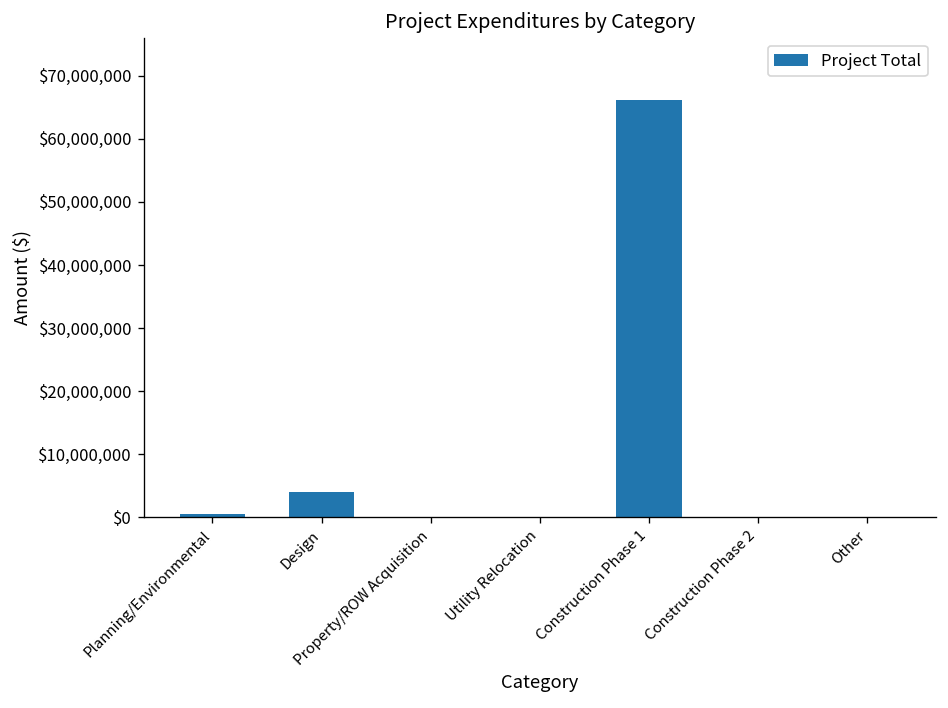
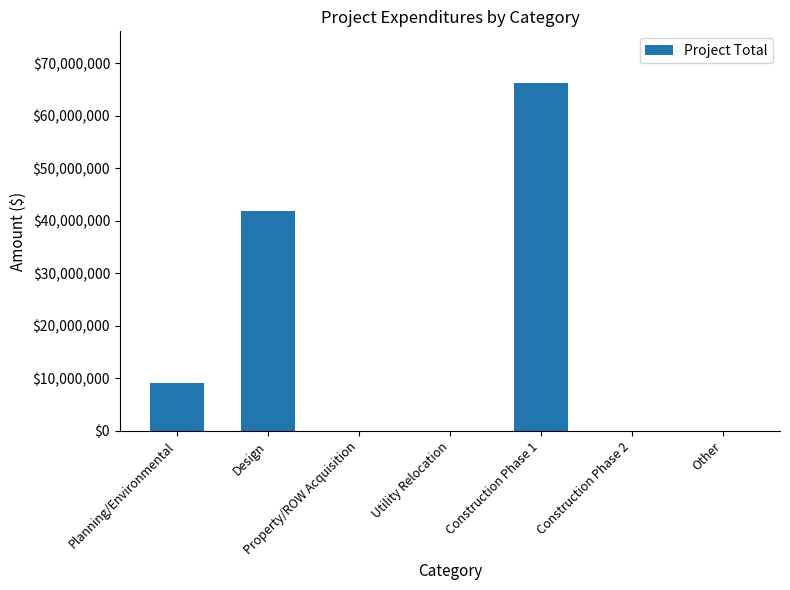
Planning/Environmental: $1,000,000 -> $9,000,000
Design: $4,000,000 -> $42,000,000
